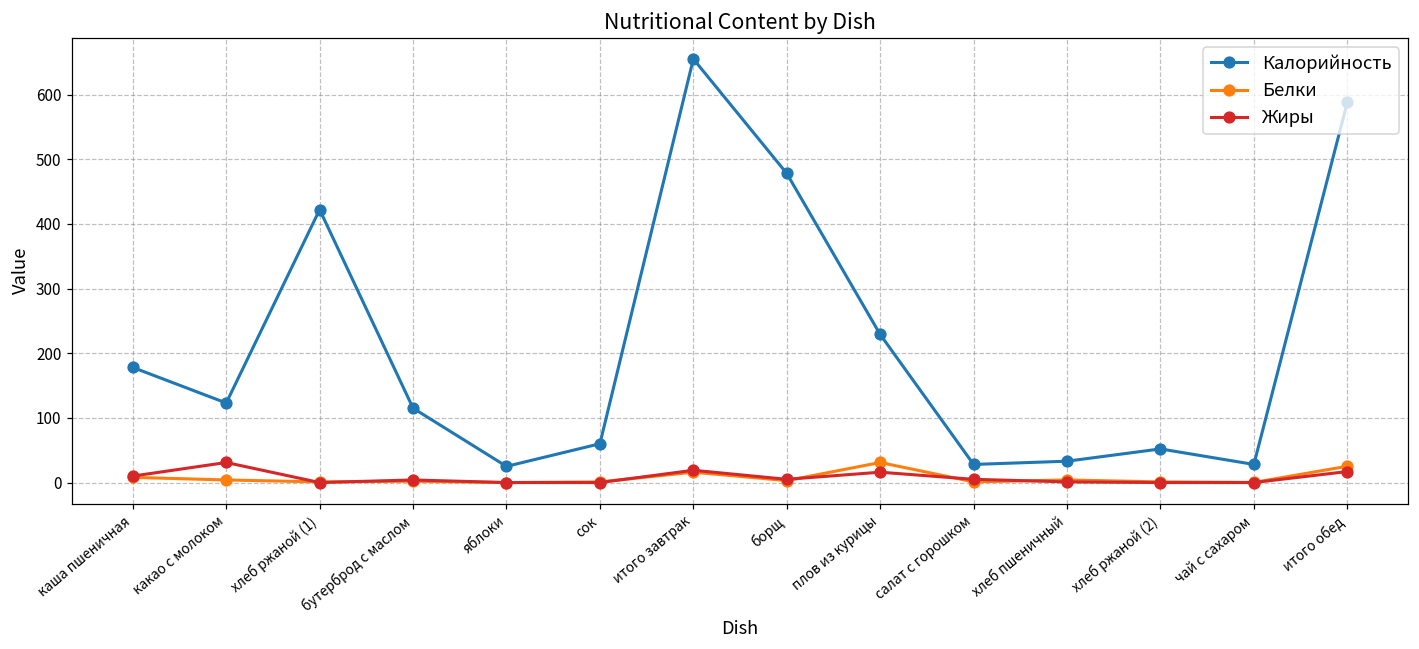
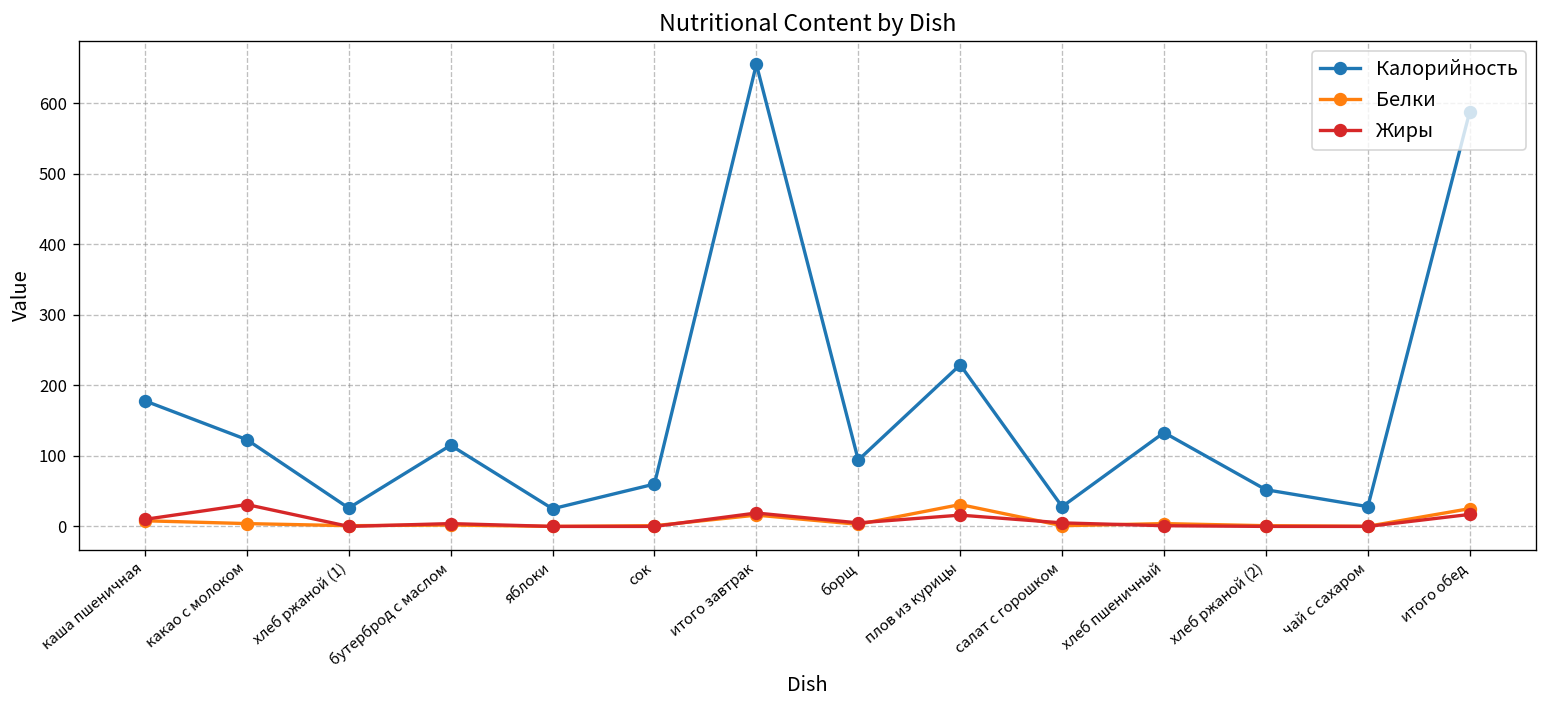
Калорийность, хлеб ржаной (1): 420 -> 30
Калорийность, борщ: 480 -> 90
Калорийность, хлеб пшеничный: 30 -> 130
